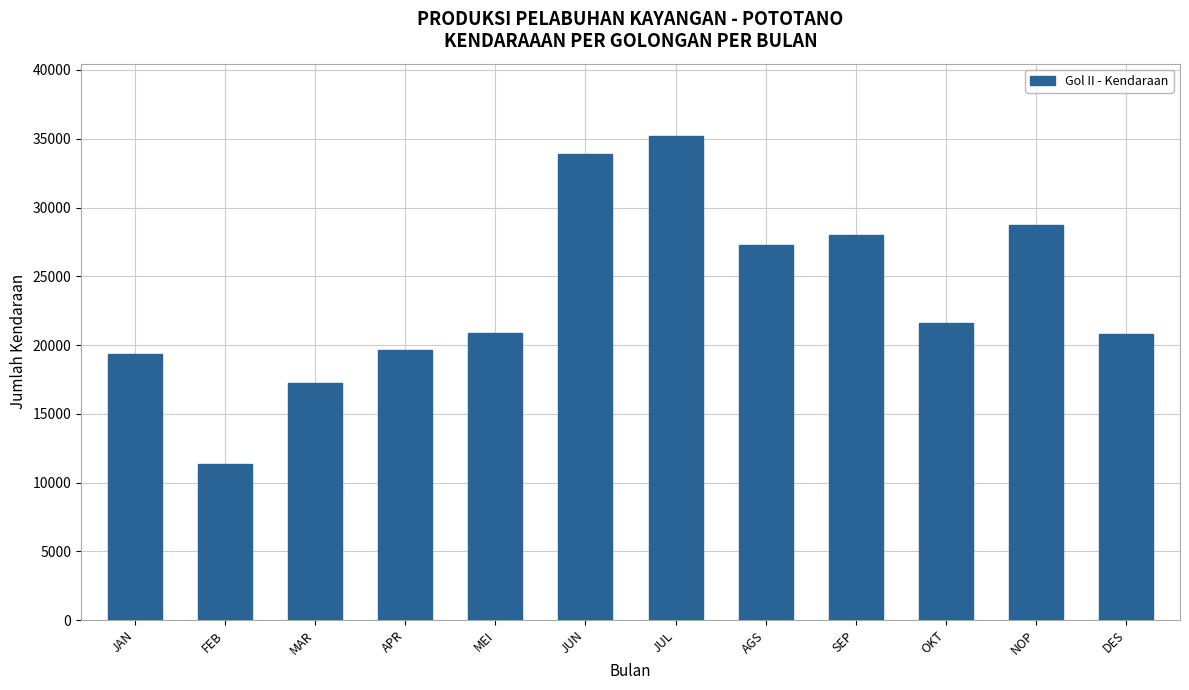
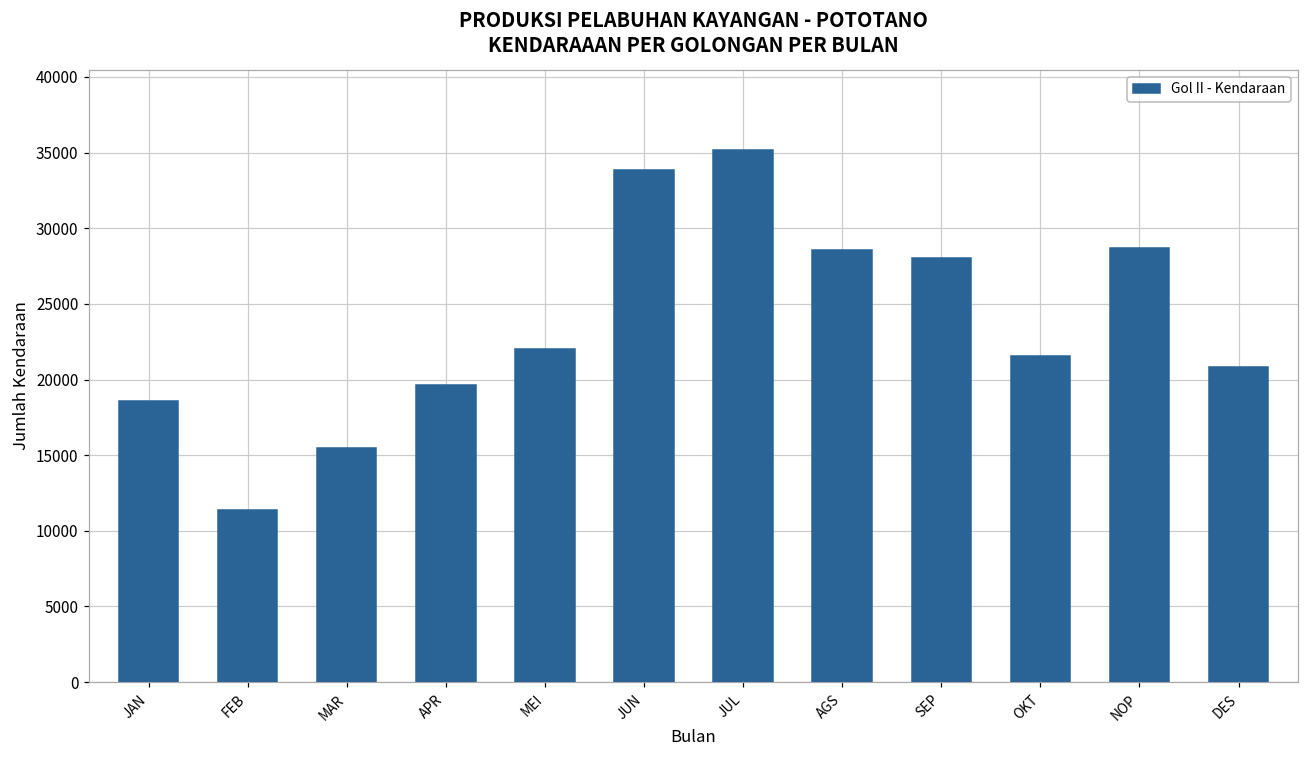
JAN: 19400 -> 18600
MAR: 17200 -> 15500
MEI: 20900 -> 22000
AGS: 27300 -> 28500
